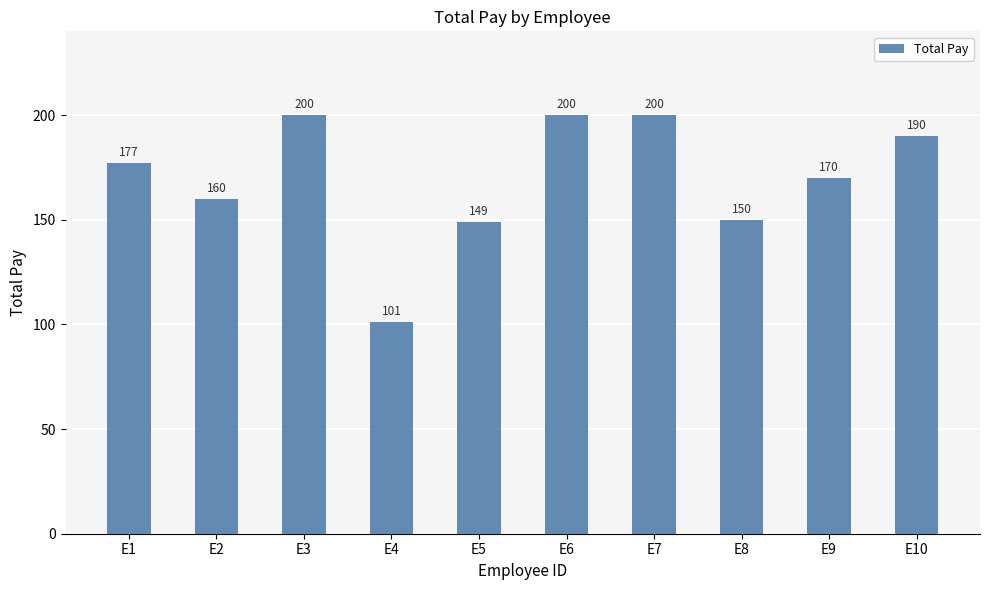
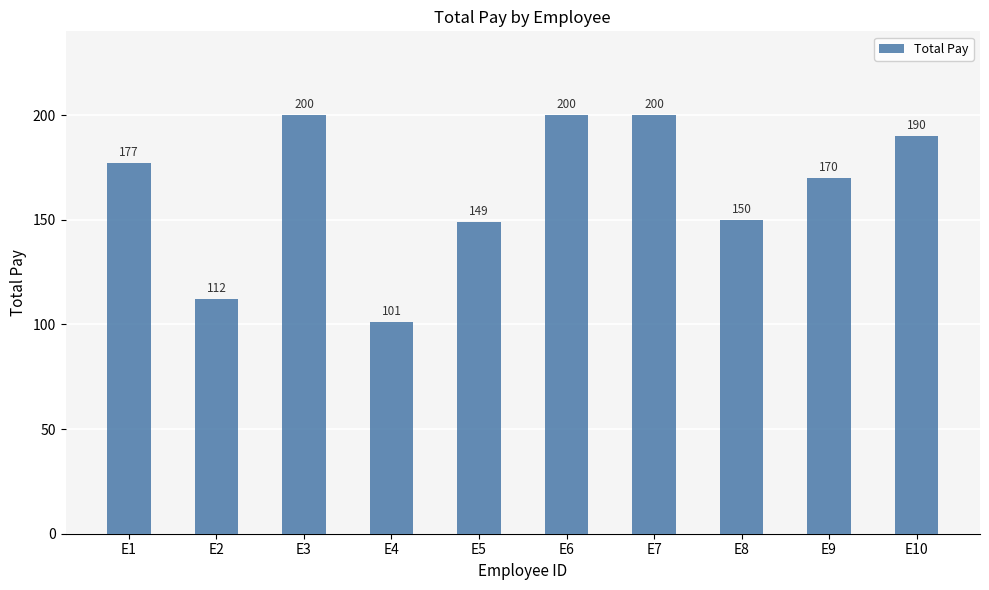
E2: 160 -> 112
